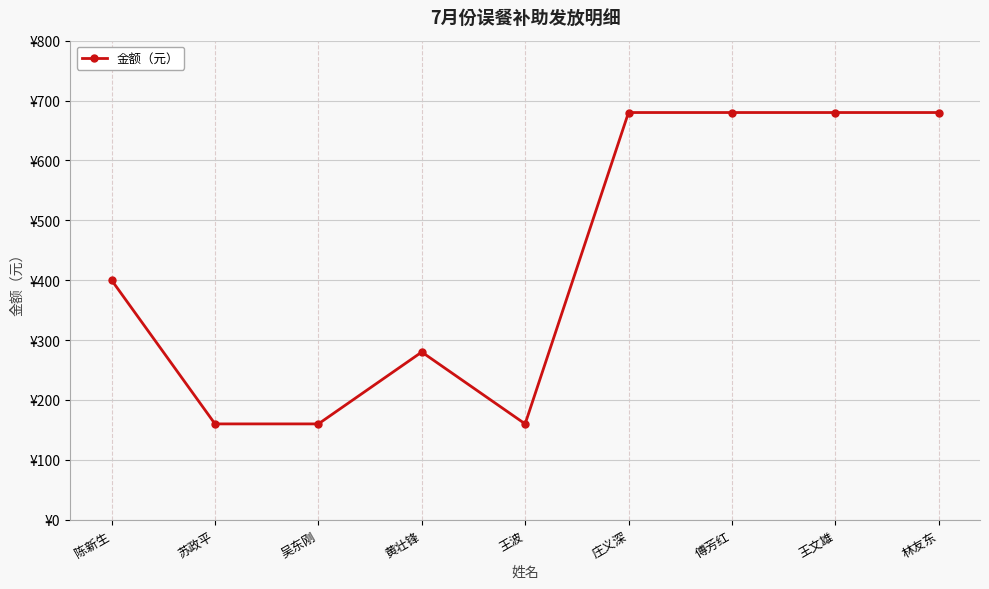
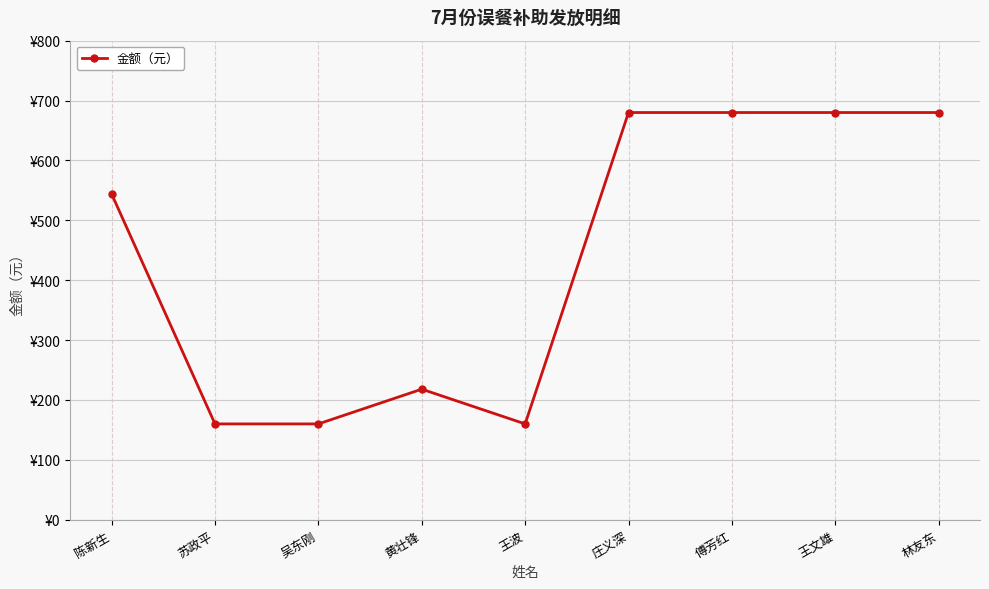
陈新生: ¥400 -> ¥540
黄壮锋: ¥280 -> ¥220
